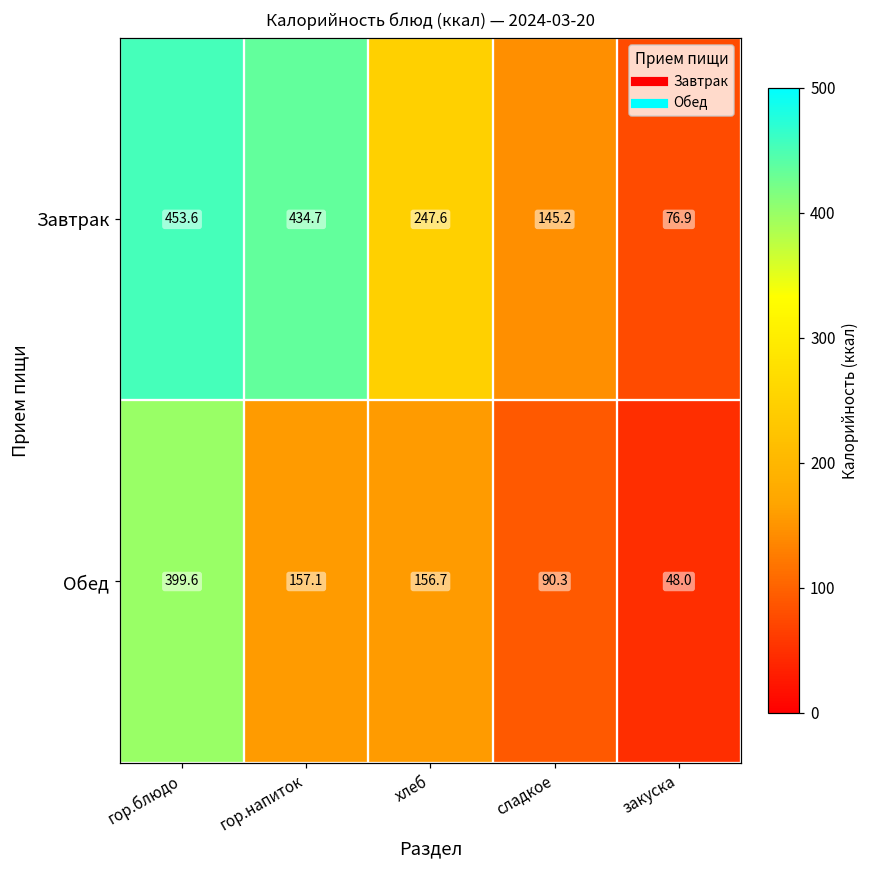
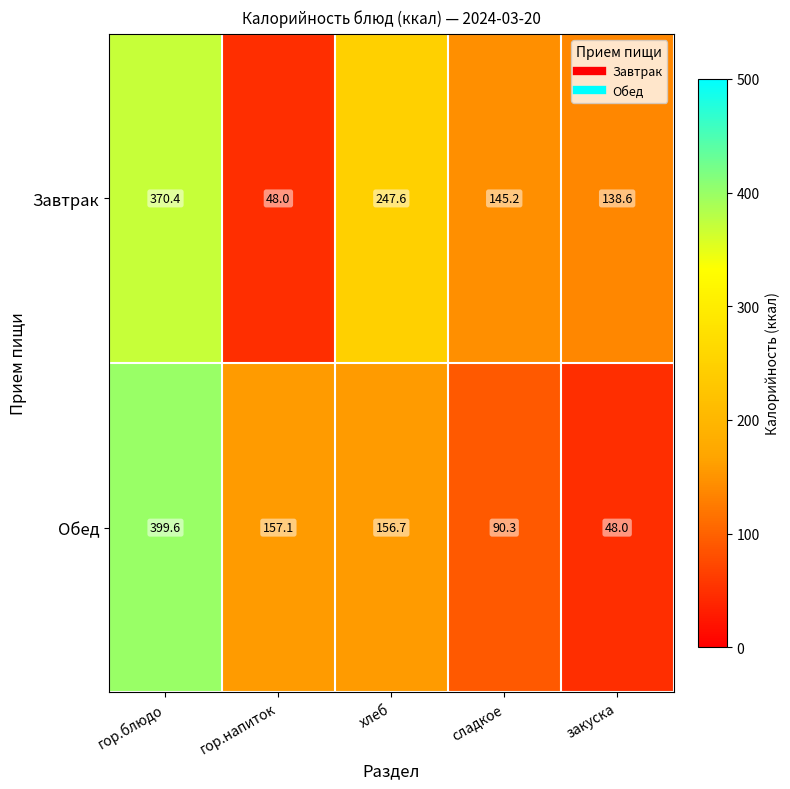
Завтрак, гор.блюдо: 453.6 -> 370.4
Завтрак, гор.напиток: 434.7 -> 48.0
Завтрак, закуска: 76.9 -> 138.6
